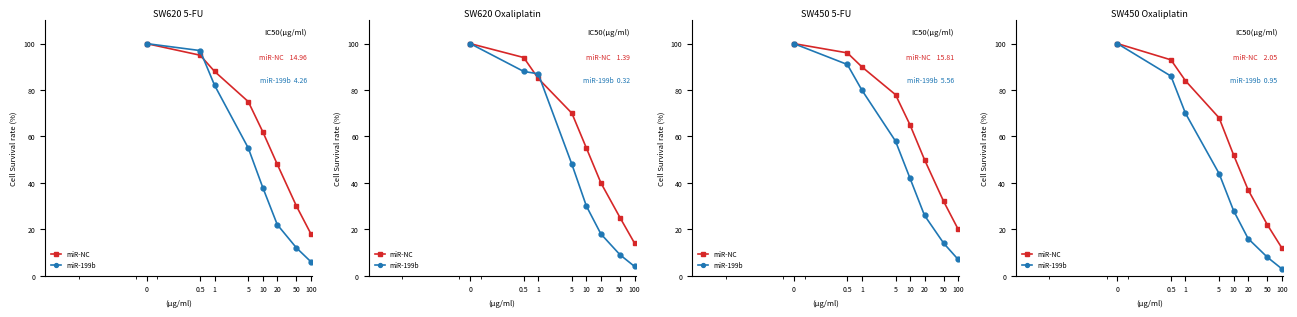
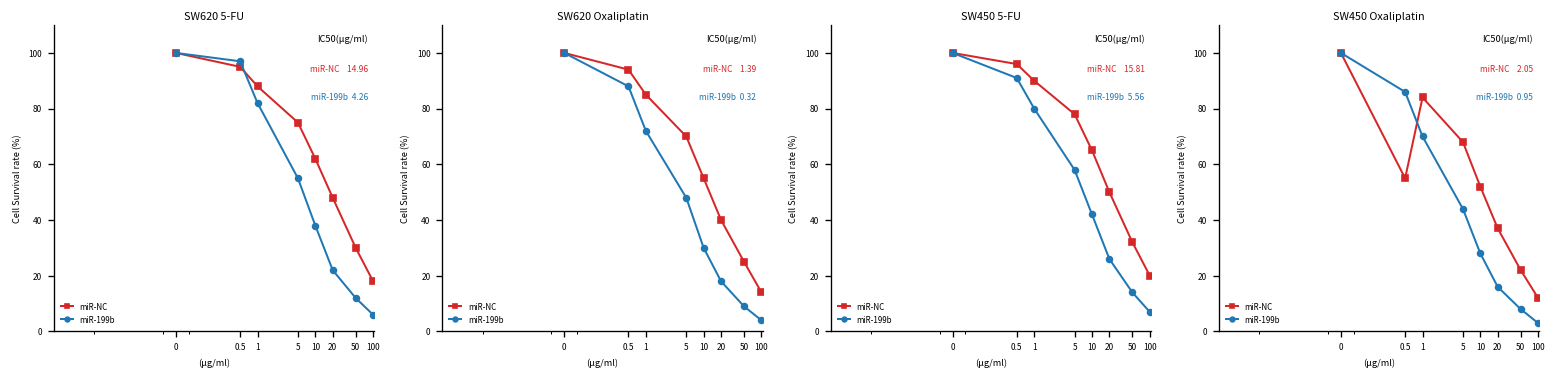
SW620 Oxaliplatin, miR-199b, 1: 87 -> 72
SW450 Oxaliplatin, miR-NC, 0.5: 93 -> 55
